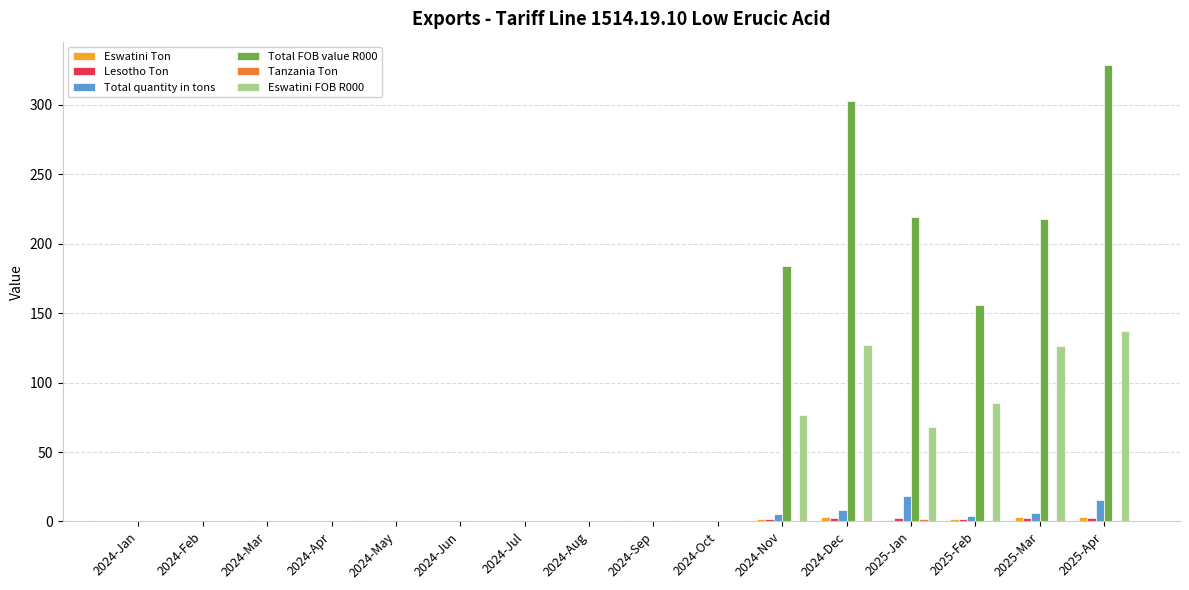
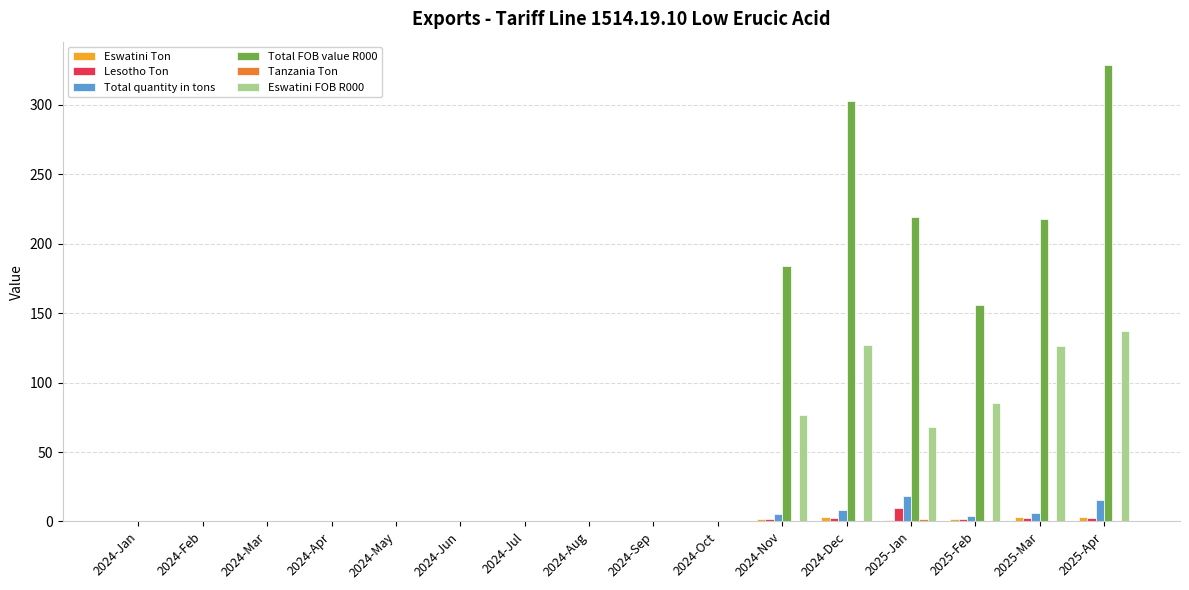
Lesotho Ton, 2025-Jan: 3 -> 10
